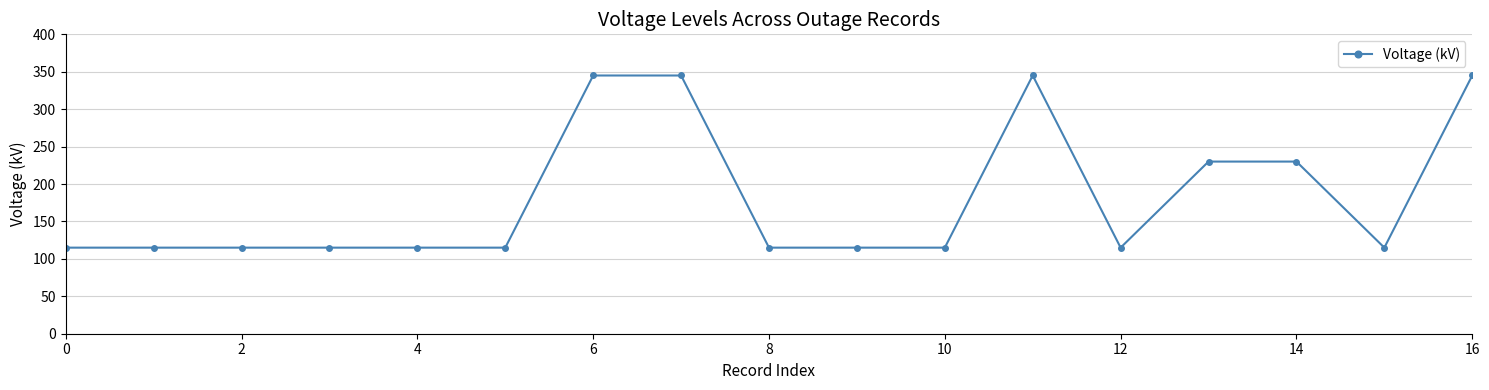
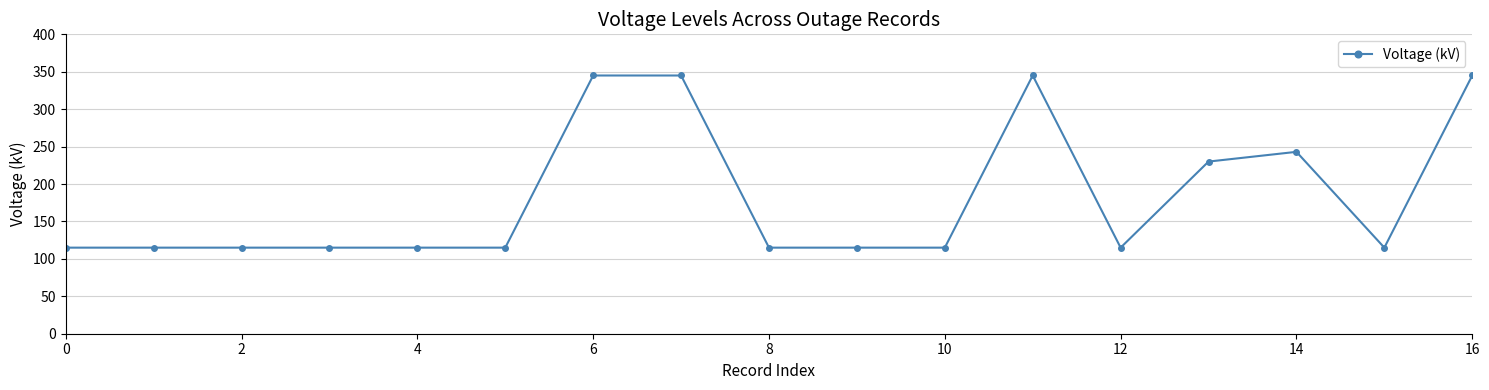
14: 230 -> 240
